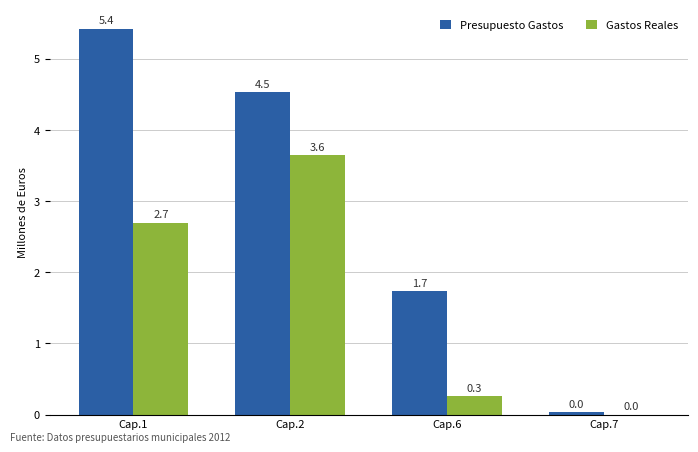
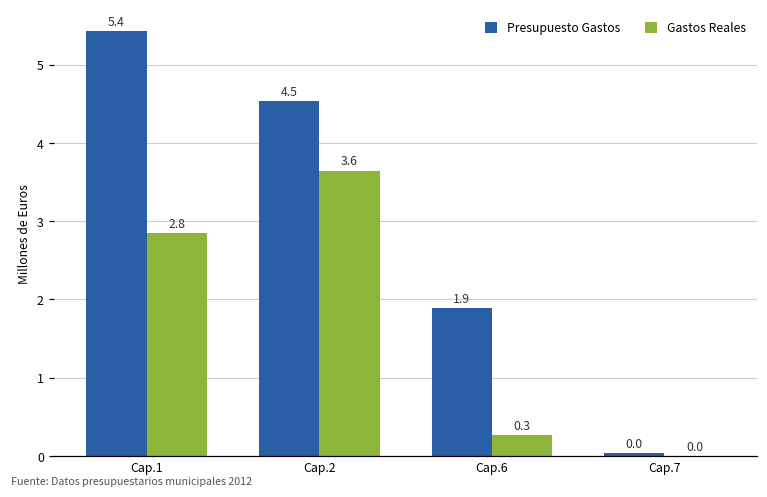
Gastos Reales, Cap.1: 2.7 -> 2.8
Presupuesto Gastos, Cap.6: 1.7 -> 1.9
